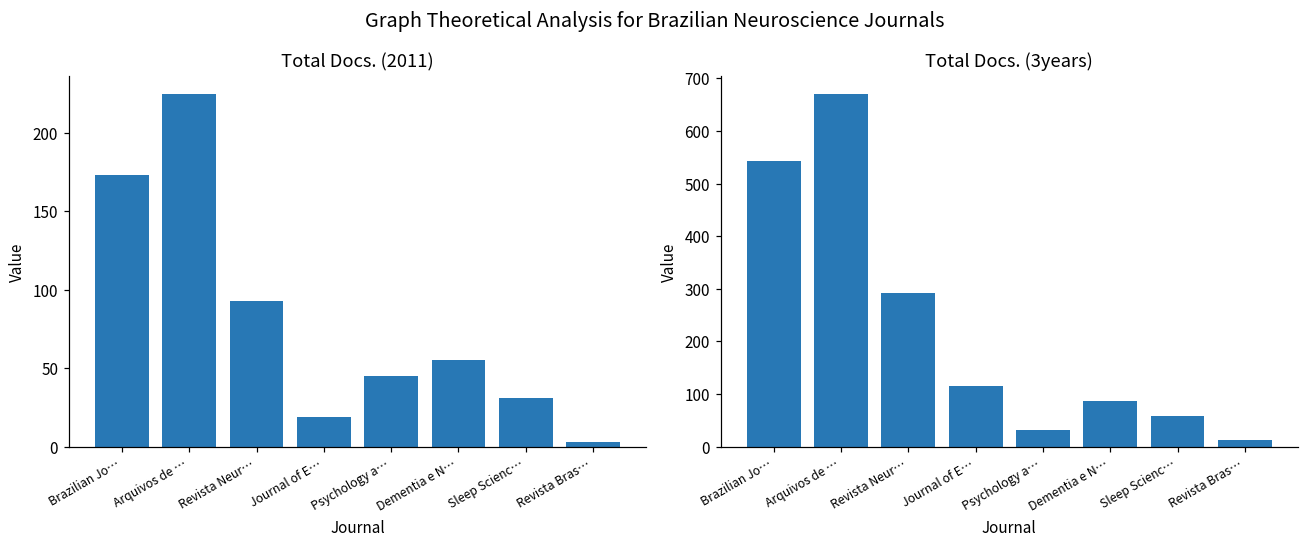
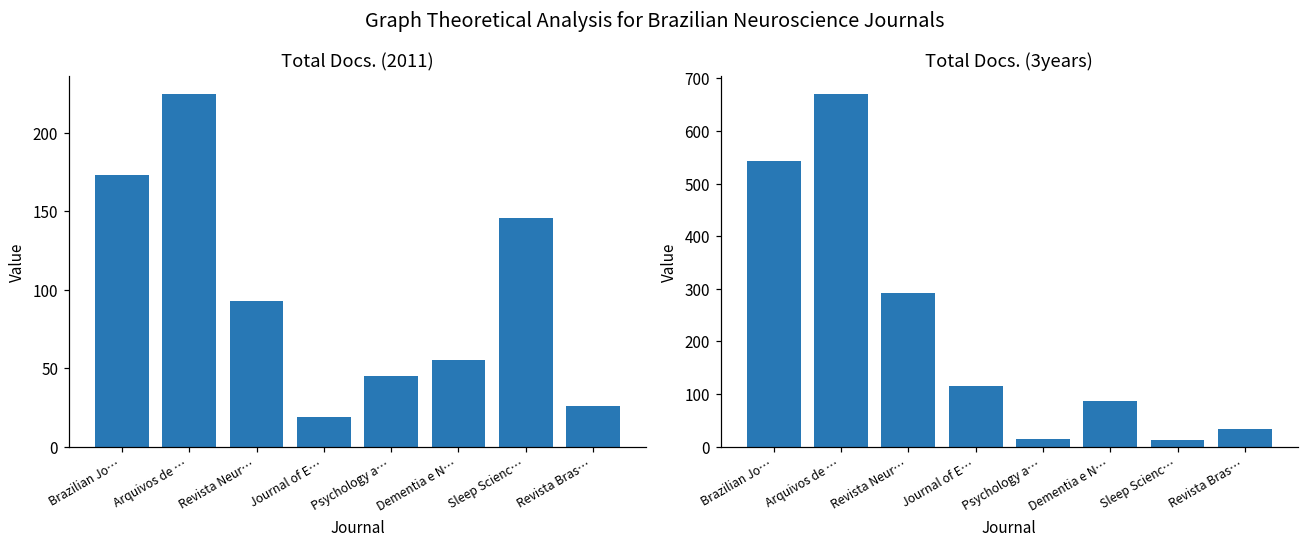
Total Docs. (2011), Sleep Scienc…: 31 -> 146
Total Docs. (2011), Revista Bras…: 3 -> 26
Total Docs. (3years), Psychology a…: 30 -> 10
Total Docs. (3years), Sleep Scienc…: 60 -> 10
Total Docs. (3years), Revista Bras…: 10 -> 30
